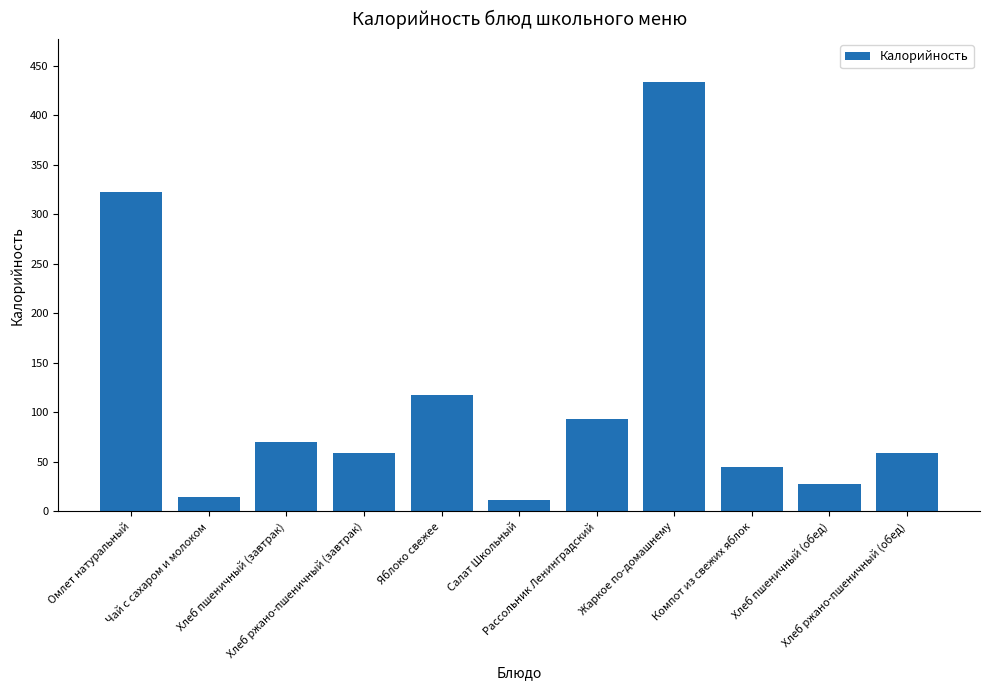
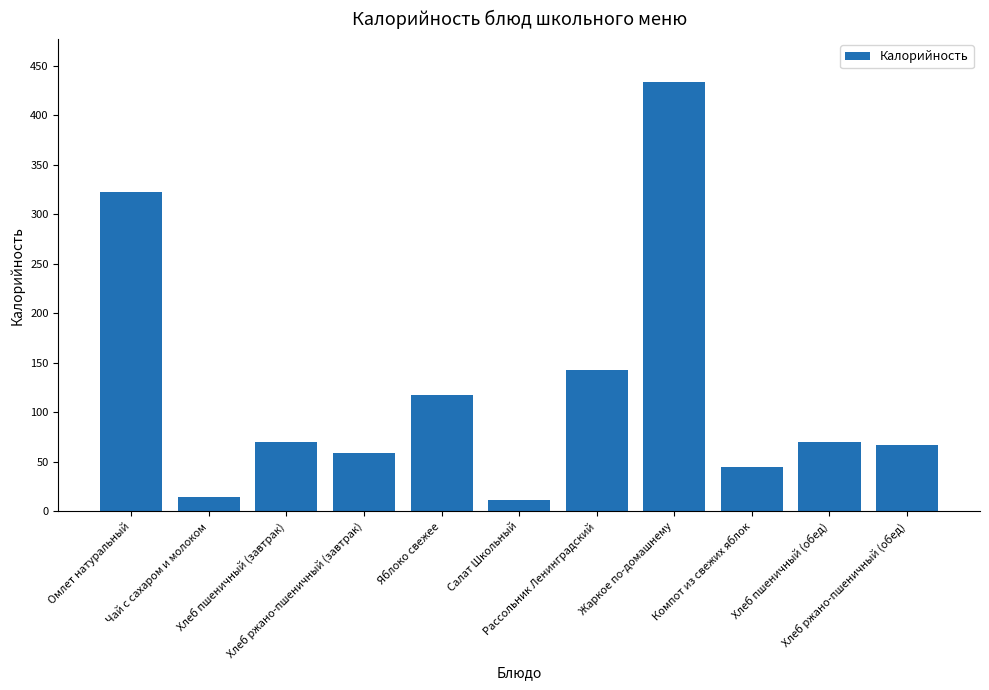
Рассольник Ленинградский: 90 -> 140
Хлеб пшеничный (обед): 30 -> 70
Хлеб ржано-пшеничный (обед): 60 -> 70
